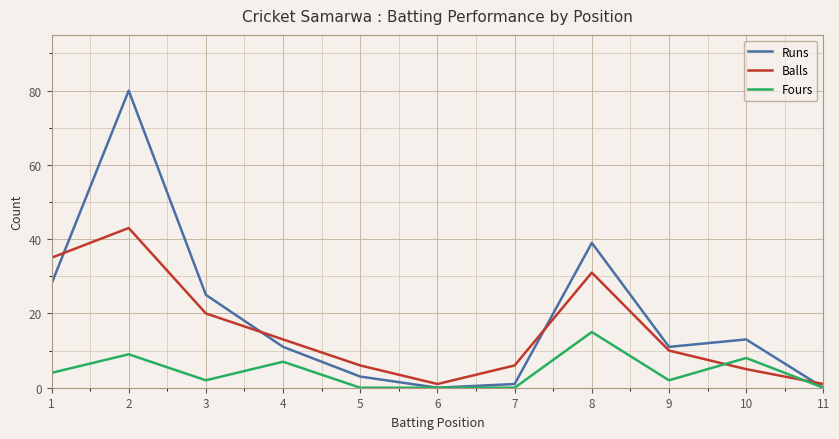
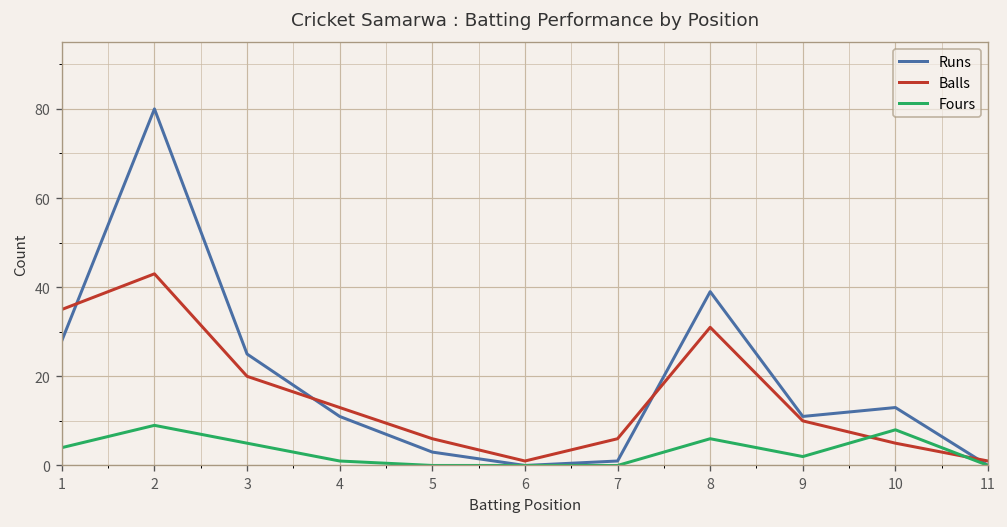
Fours, 3: 2 -> 5
Fours, 4: 7 -> 1
Fours, 8: 15 -> 6
